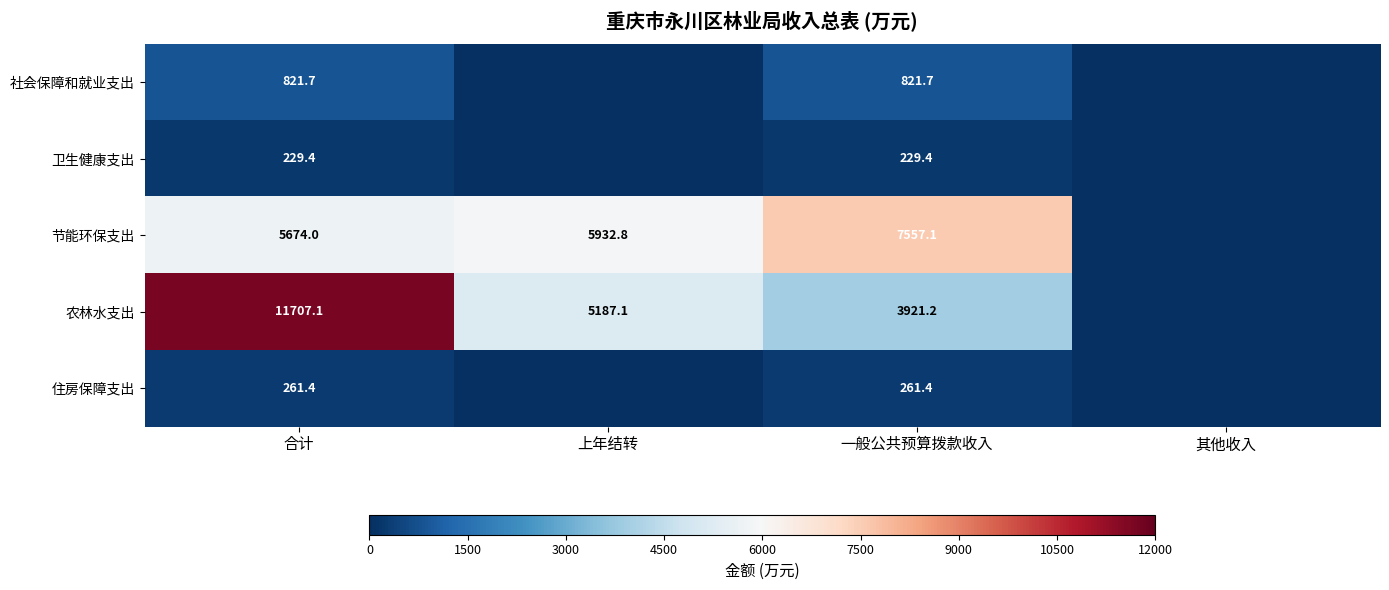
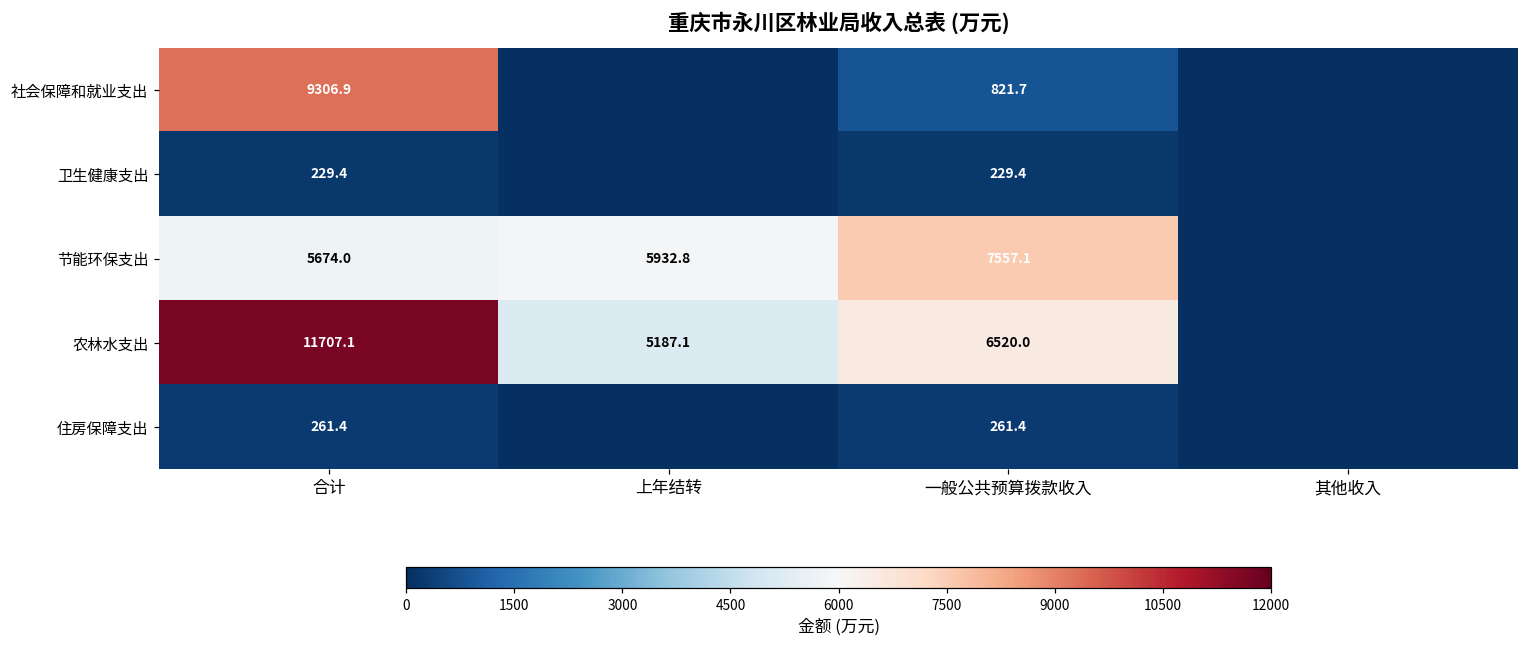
社会保障和就业支出, 合计: 821.7 -> 9306.9
农林水支出, 一般公共预算拨款收入: 3921.2 -> 6520.0
